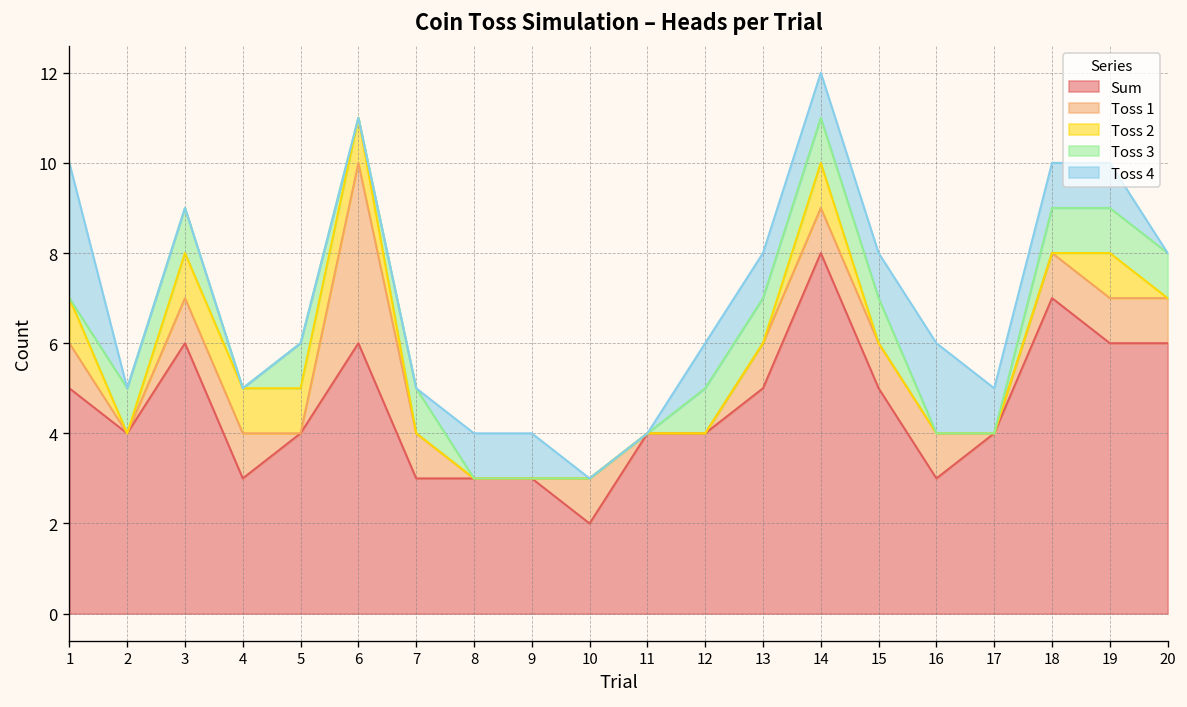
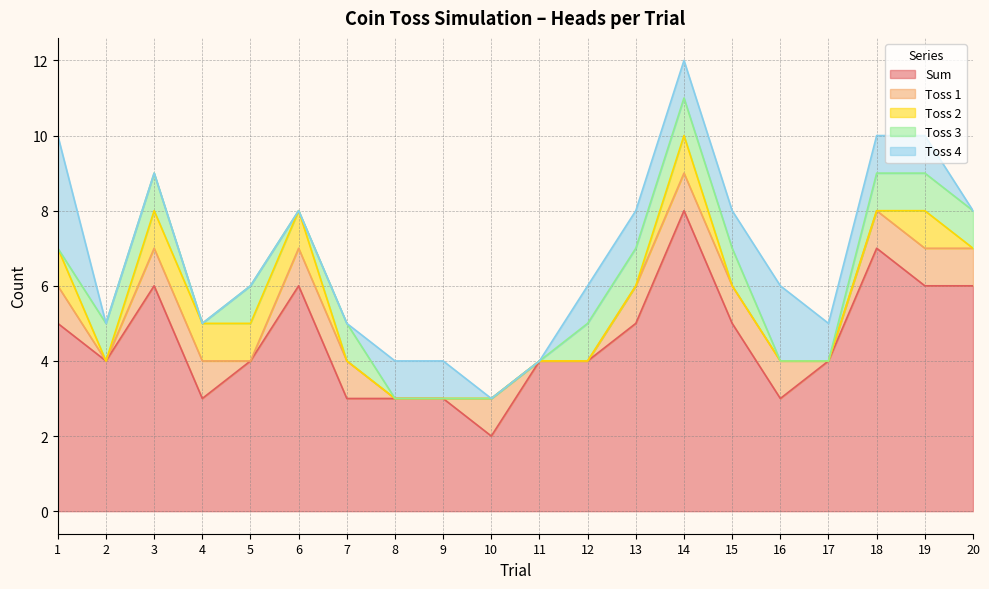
Toss 1, 6: 4 -> 1
